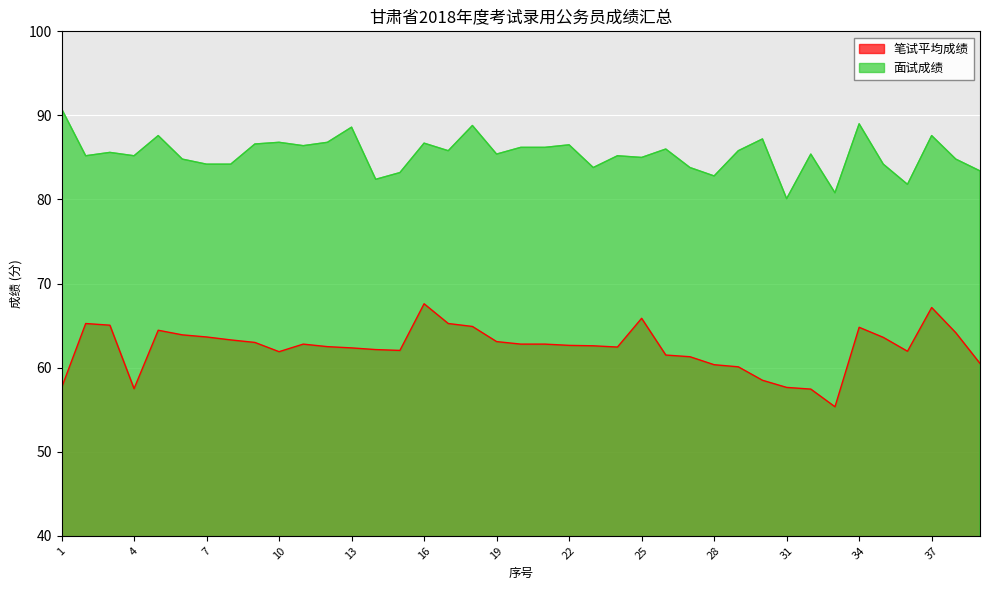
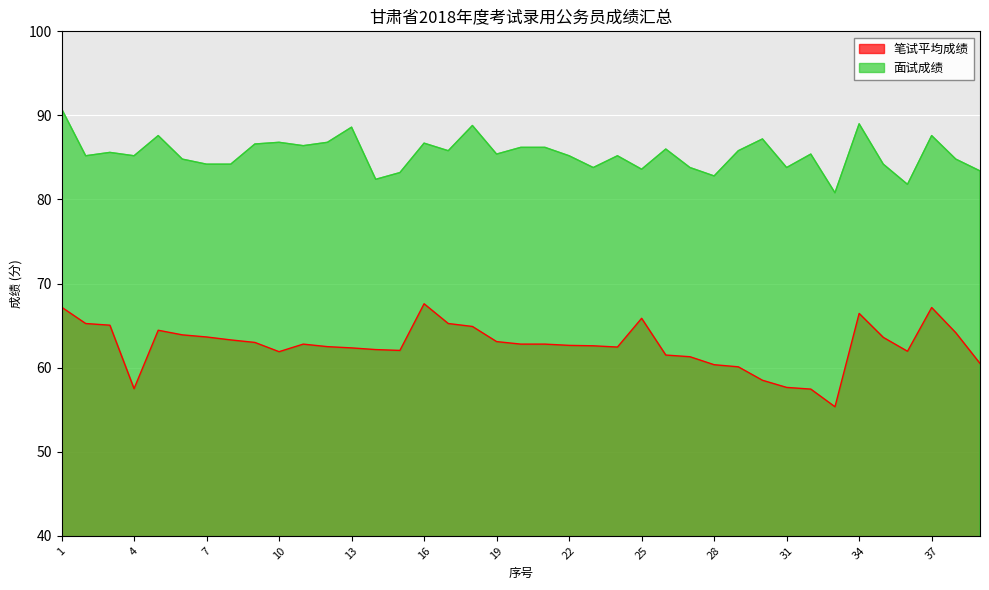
笔试平均成绩, 1: 58 -> 67
面试成绩, 22: 87 -> 85
面试成绩, 25: 85 -> 84
面试成绩, 31: 80 -> 84
笔试平均成绩, 34: 65 -> 66
